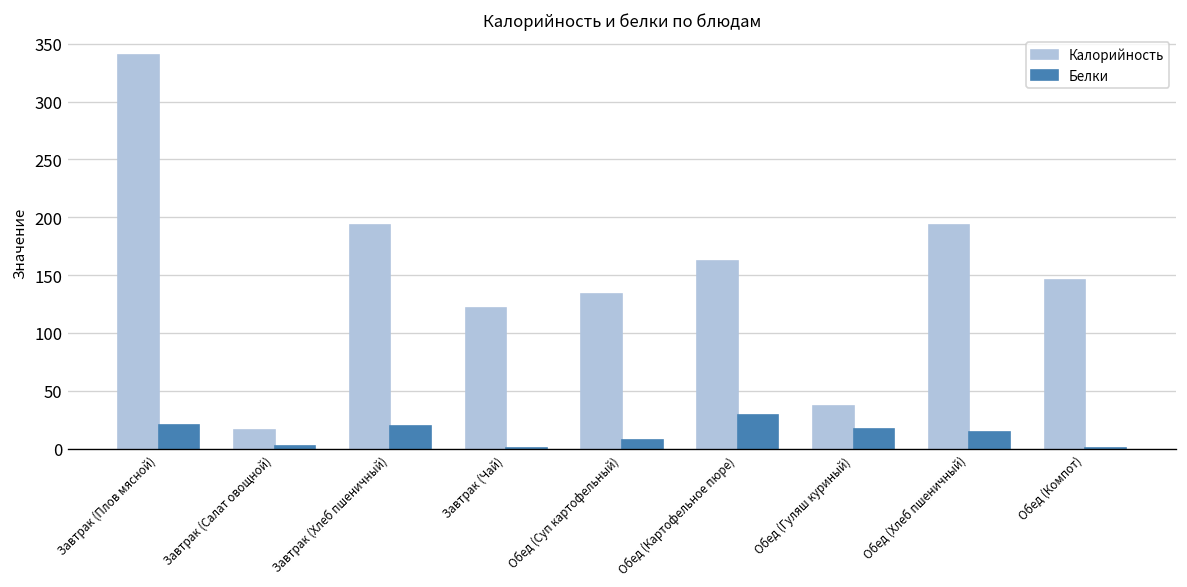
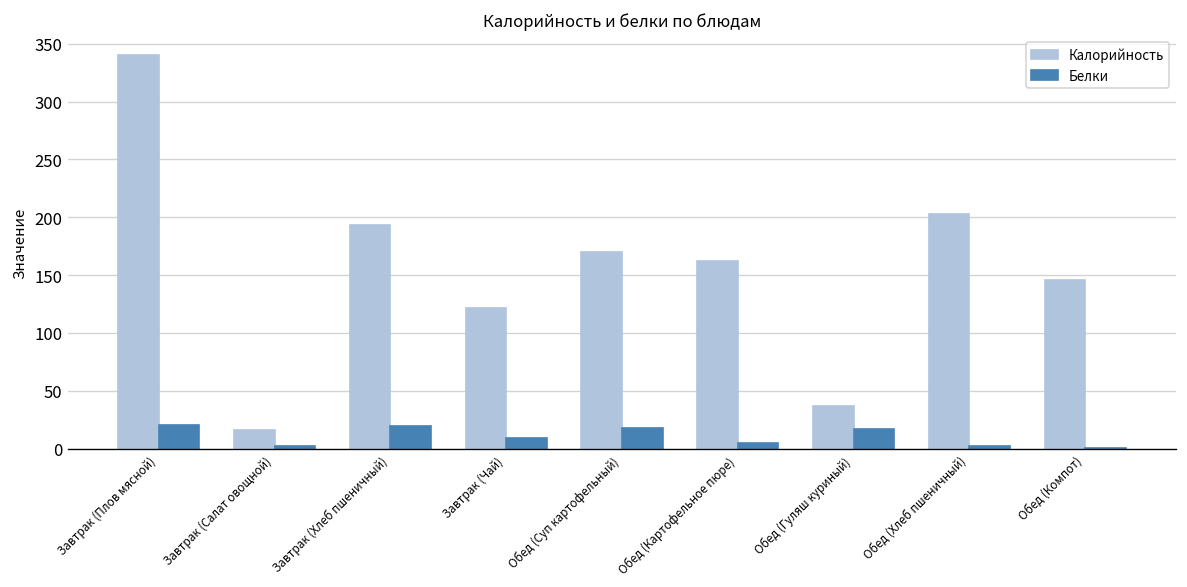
Белки, Завтрак (Чай): 0 -> 10
Калорийность, Обед (Суп картофельный): 130 -> 170
Белки, Обед (Суп картофельный): 10 -> 20
Белки, Обед (Картофельное пюре): 30 -> 10
Калорийность, Обед (Хлеб пшеничный): 190 -> 200
Белки, Обед (Хлеб пшеничный): 10 -> 0
